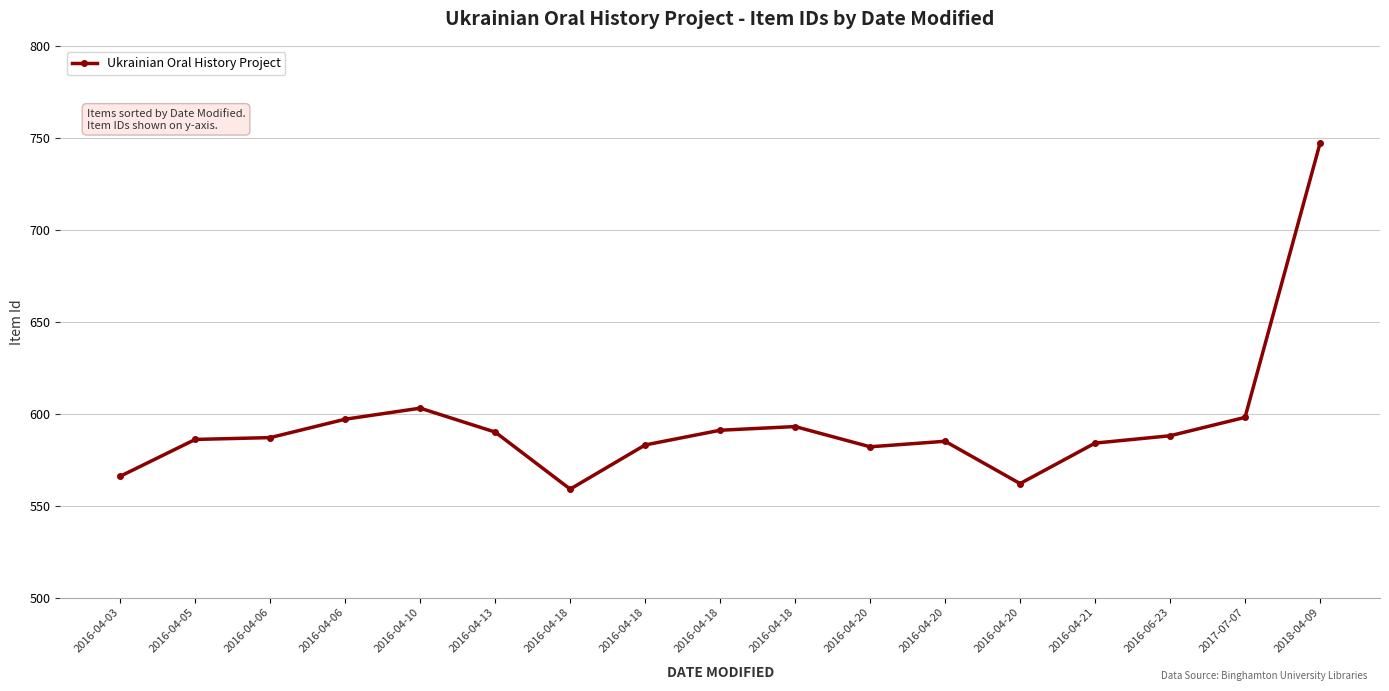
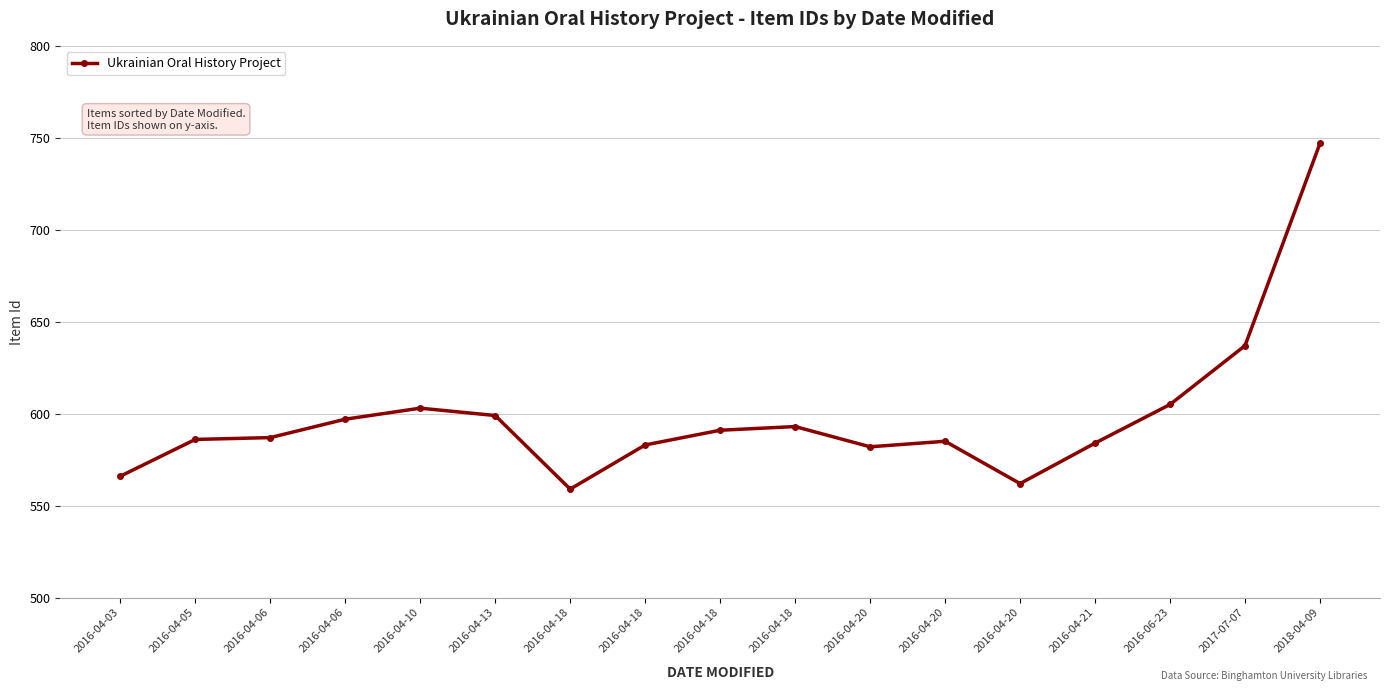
2016-04-13: 590 -> 599
2016-06-23: 588 -> 605
2017-07-07: 598 -> 637
